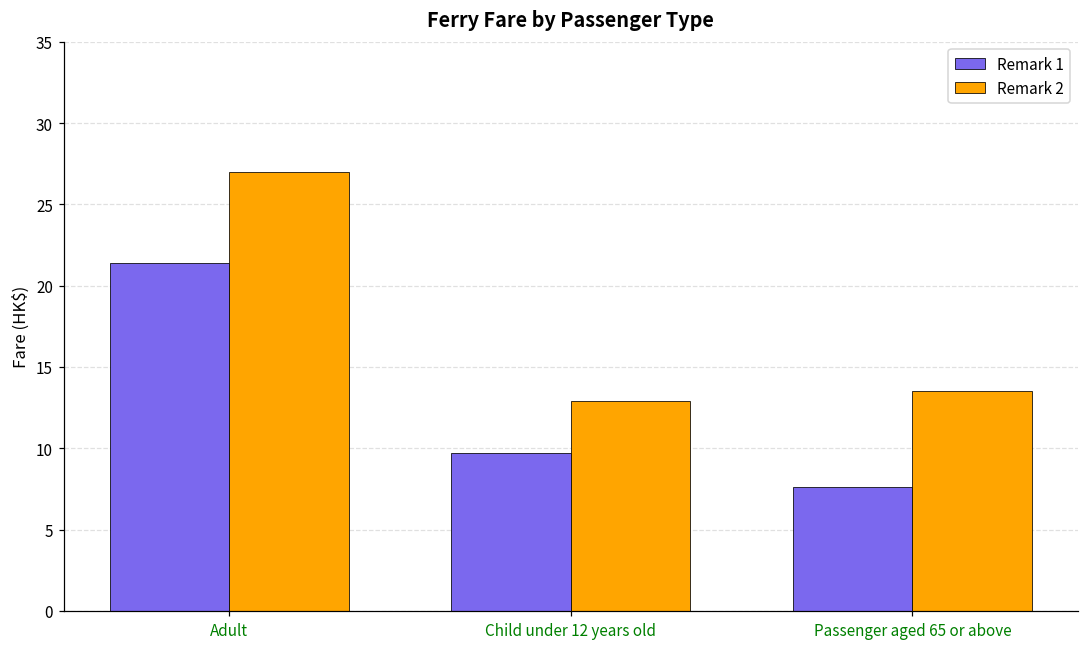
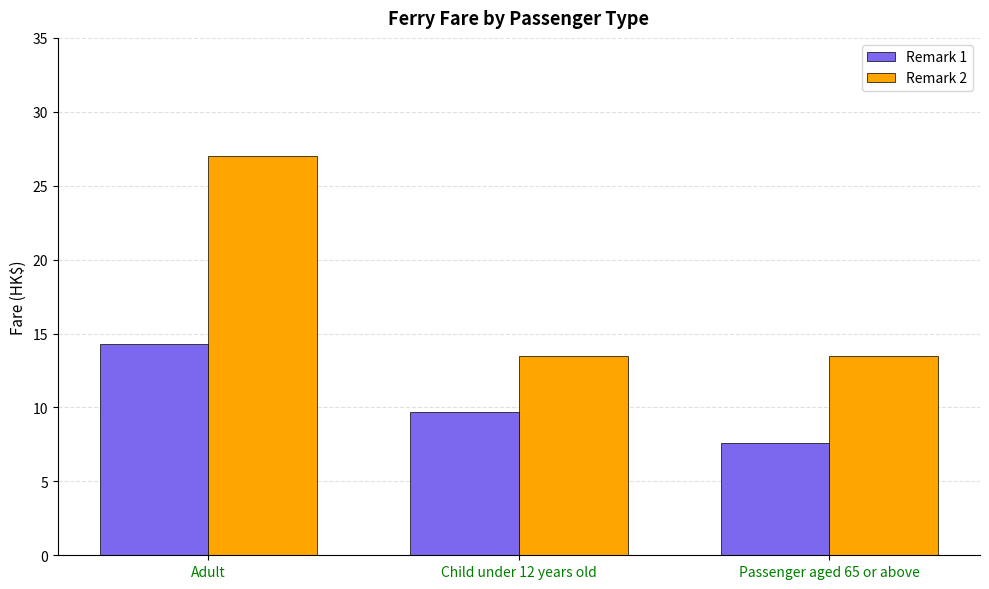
Remark 1, Adult: 21.4 -> 14.3
Remark 2, Child under 12 years old: 12.9 -> 13.5
